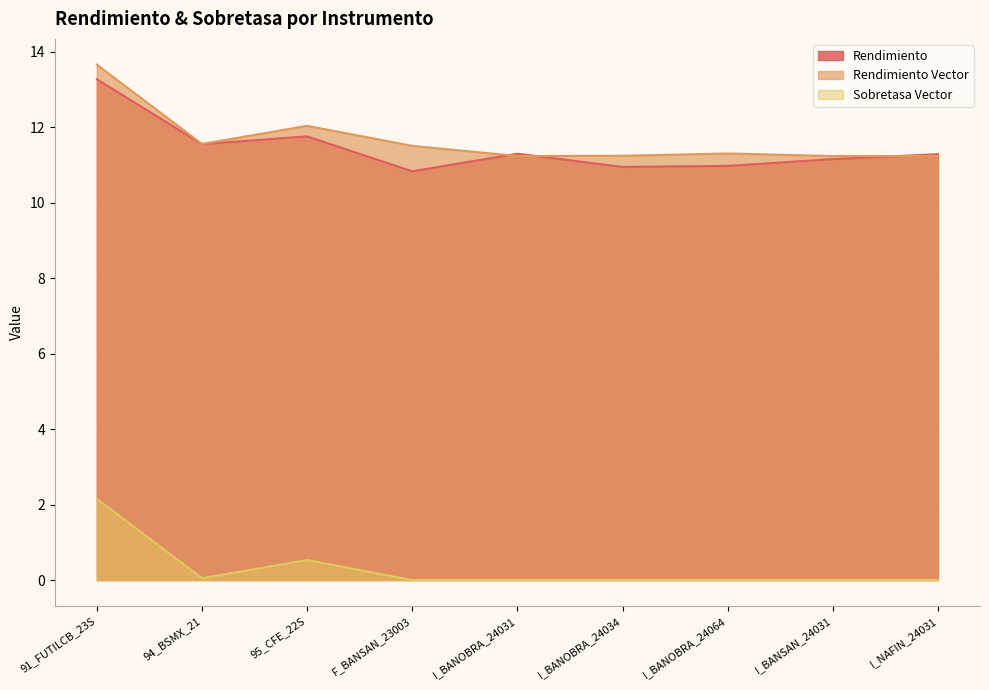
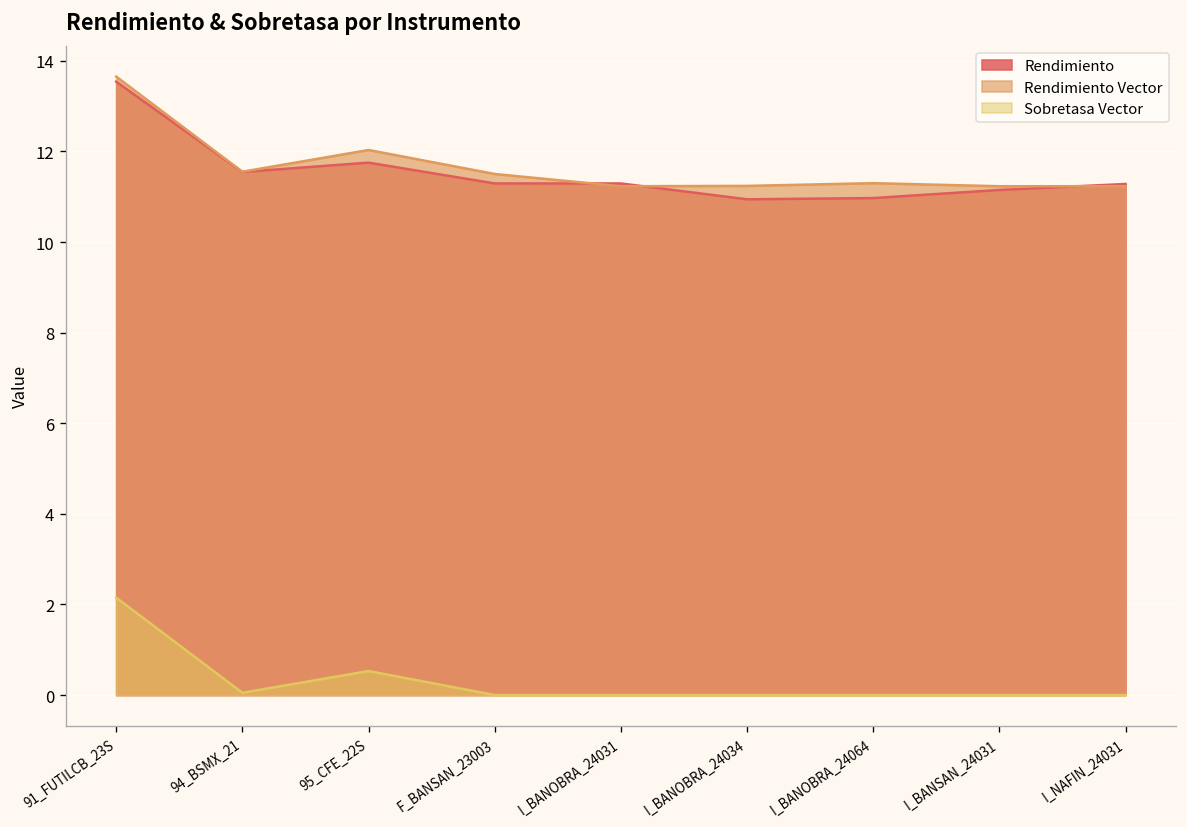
Rendimiento, 91_FUTILCB_23S: 13.3 -> 13.5
Rendimiento, F_BANSAN_23003: 10.8 -> 11.3
